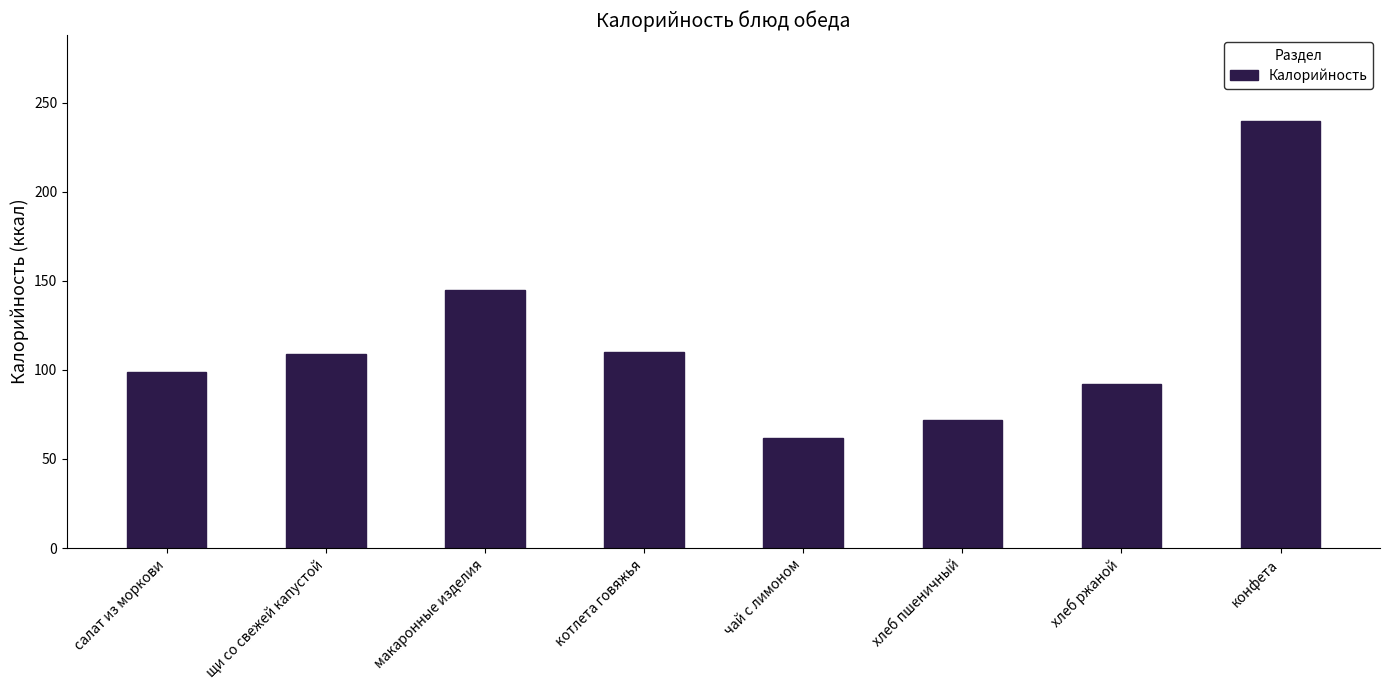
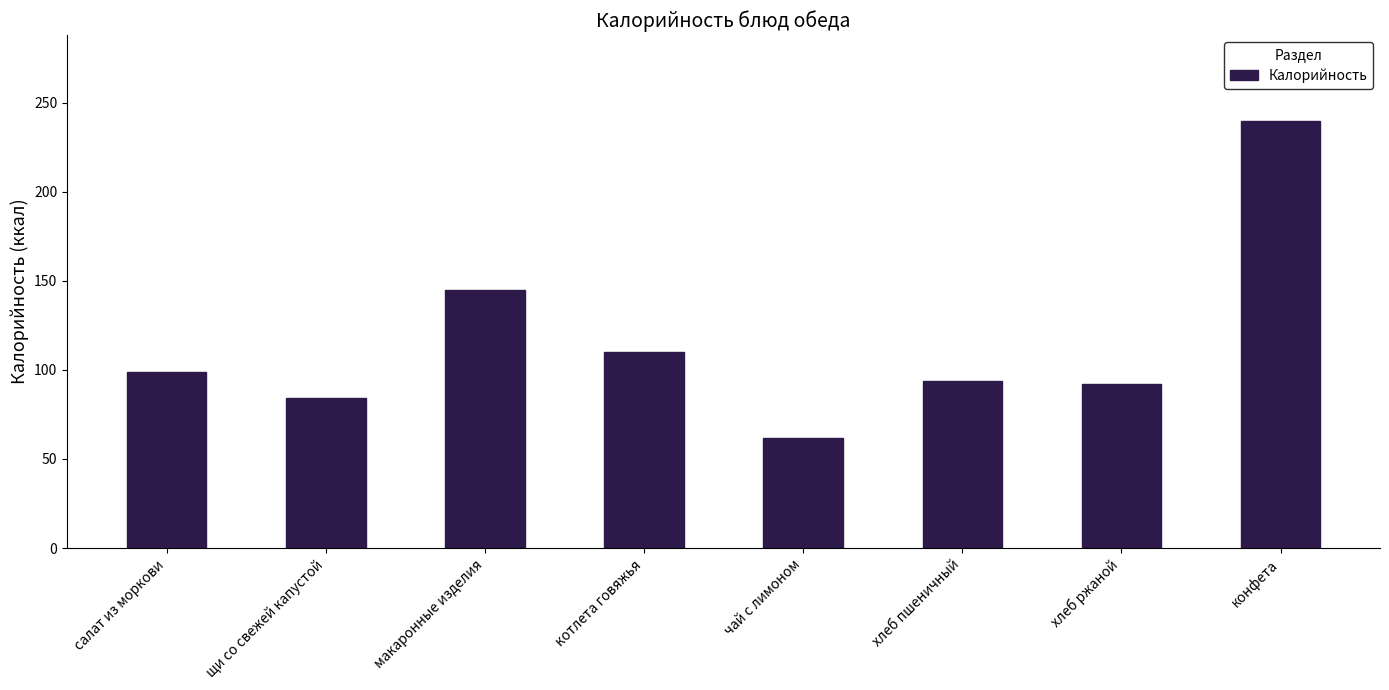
щи со свежей капустой: 109 -> 84
хлеб пшеничный: 72 -> 94
